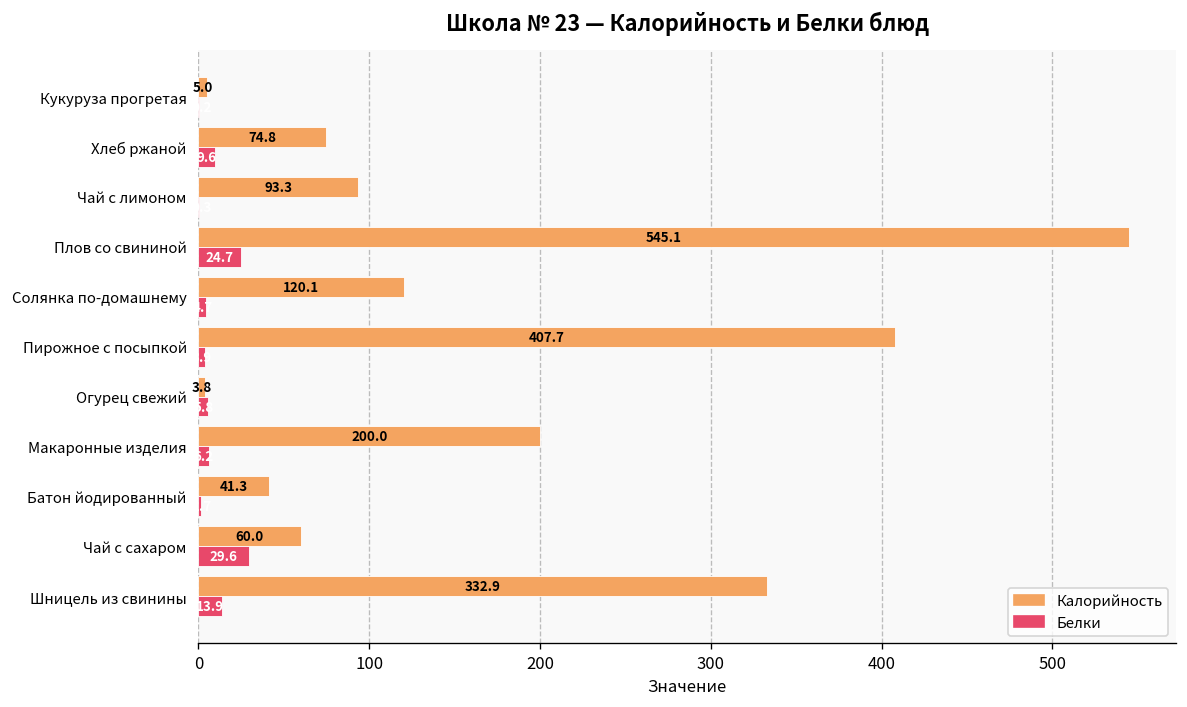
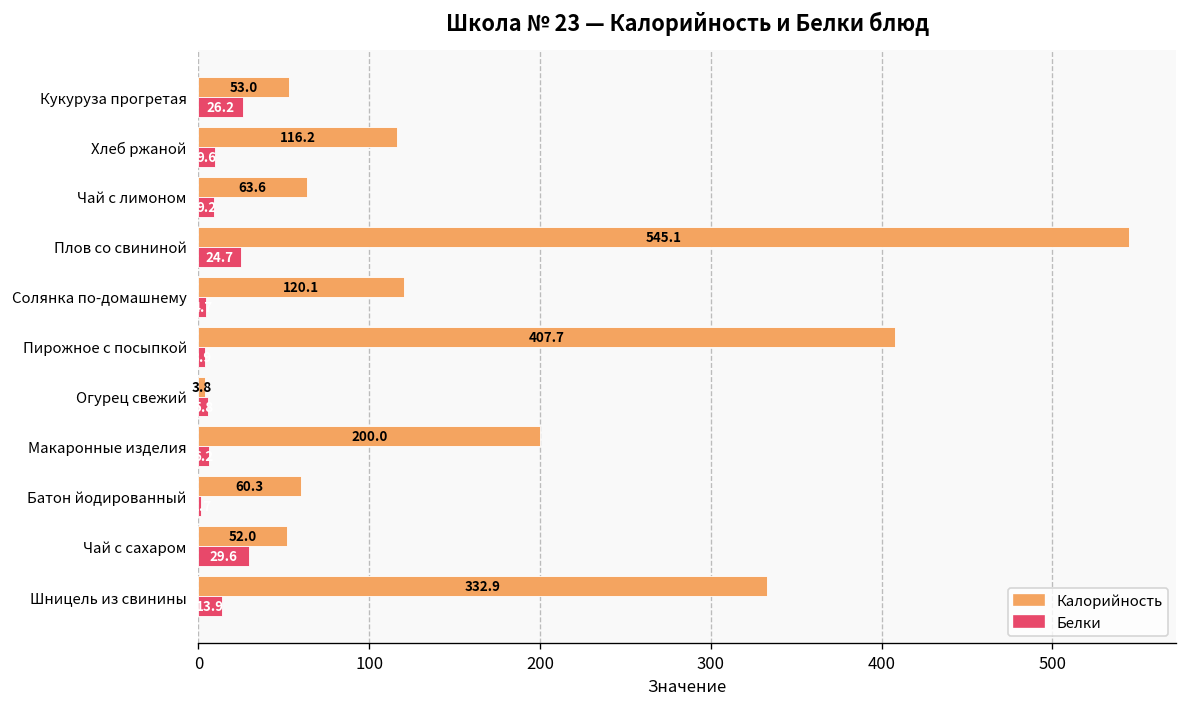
Калорийность, Кукуруза прогретая: 5.0 -> 53.0
Белки, Кукуруза прогретая: 0 -> 26
Калорийность, Хлеб ржаной: 74.8 -> 116.2
Калорийность, Чай с лимоном: 93.3 -> 63.6
Белки, Чай с лимоном: 0 -> 9
Калорийность, Батон йодированный: 41.3 -> 60.3
Калорийность, Чай с сахаром: 60.0 -> 52.0
